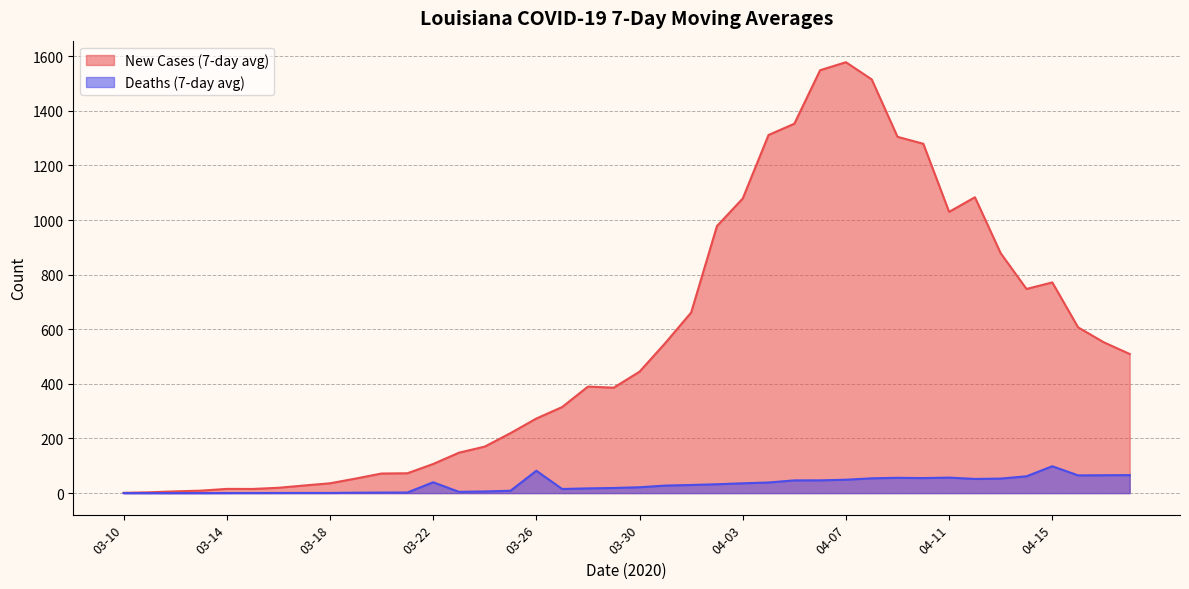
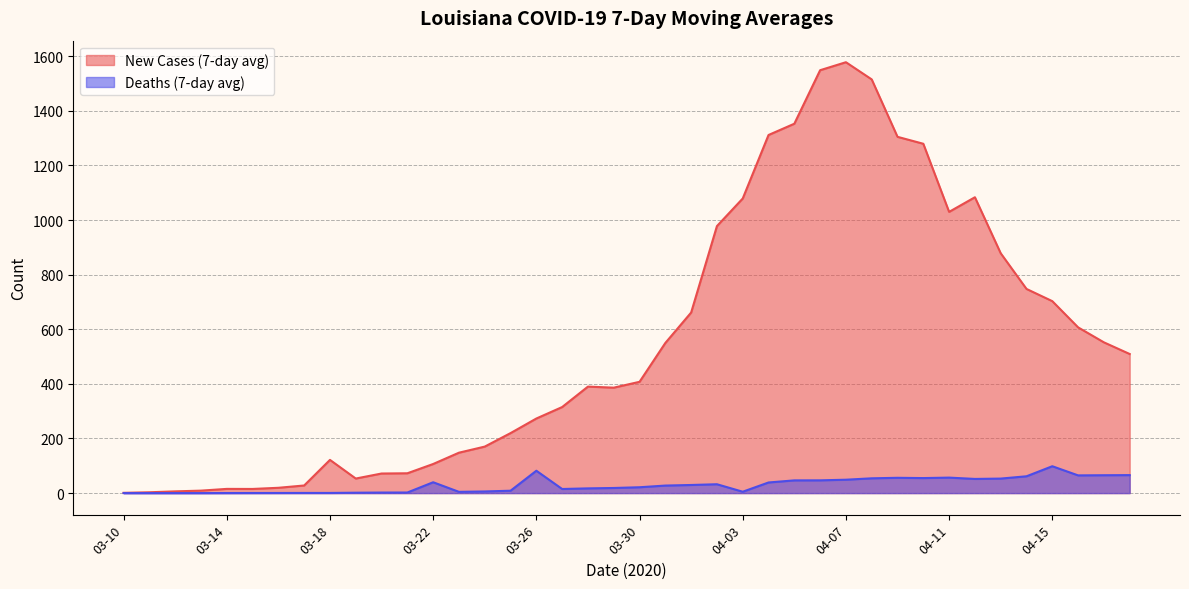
New Cases (7-day avg), 03-18: 40 -> 120
New Cases (7-day avg), 03-30: 440 -> 410
Deaths (7-day avg), 04-03: 40 -> 10
New Cases (7-day avg), 04-15: 770 -> 700
